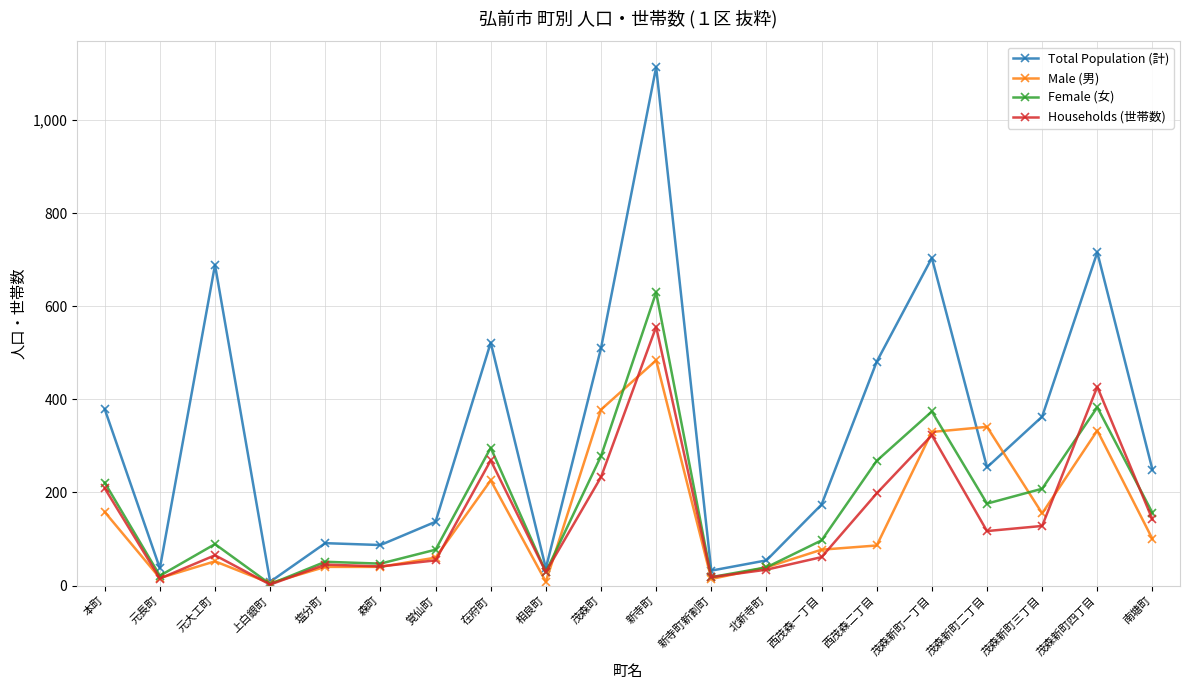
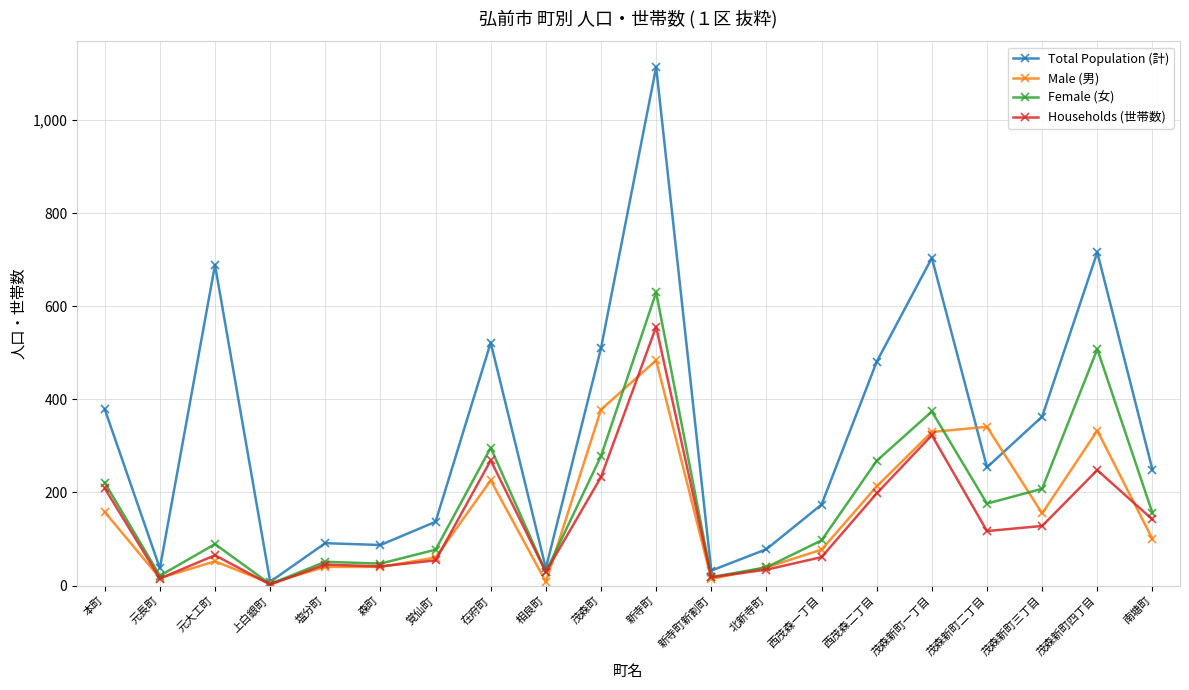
Total Population (計), 北新寺町: 50 -> 80
Male (男), 西茂森二丁目: 90 -> 210
Female (女), 茂森新町四丁目: 380 -> 510
Households (世帯数), 茂森新町四丁目: 430 -> 250
